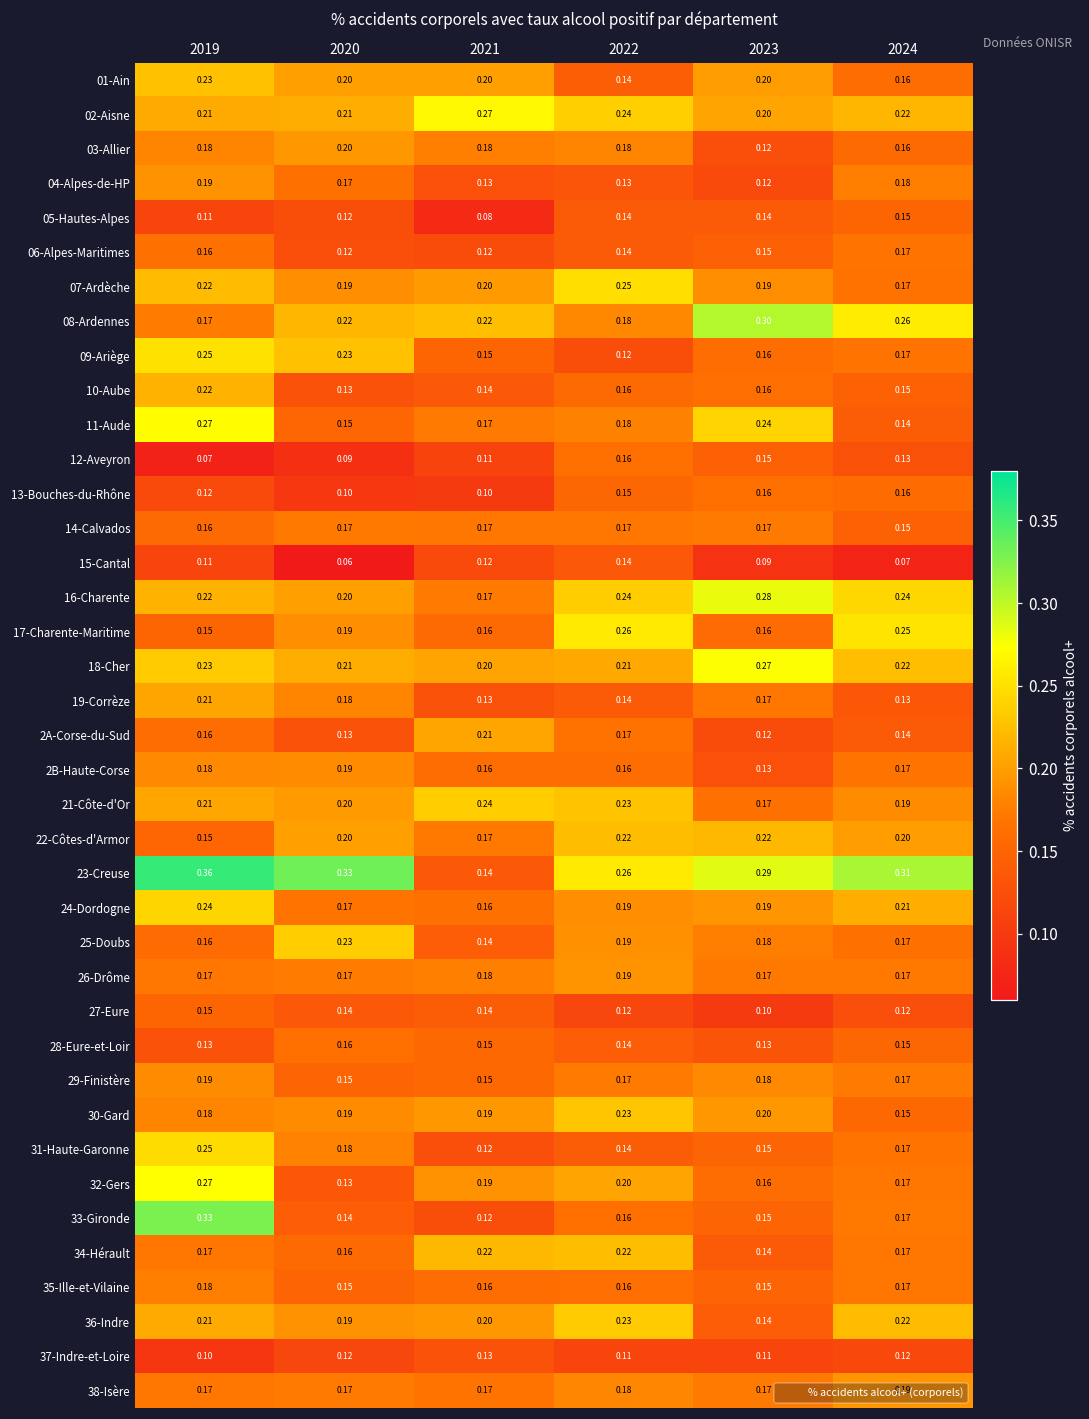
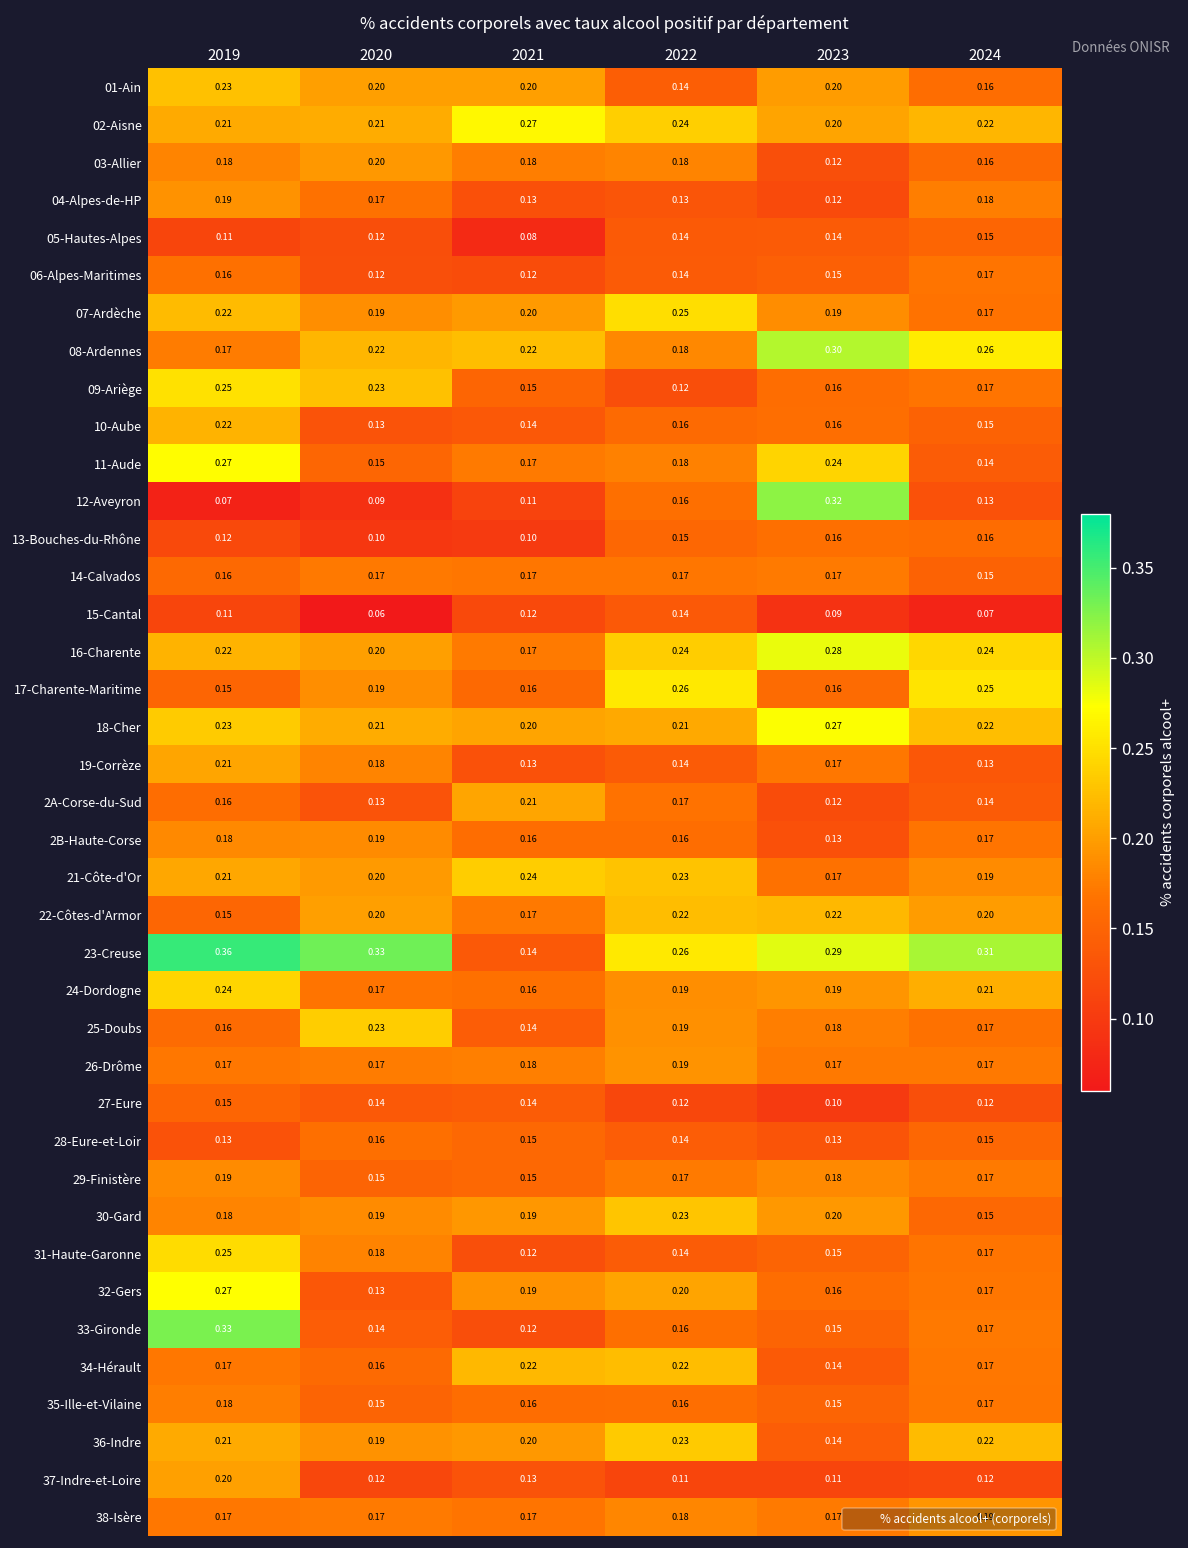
12-Aveyron, 2023: 0.15 -> 0.32
37-Indre-et-Loire, 2019: 0.10 -> 0.20
